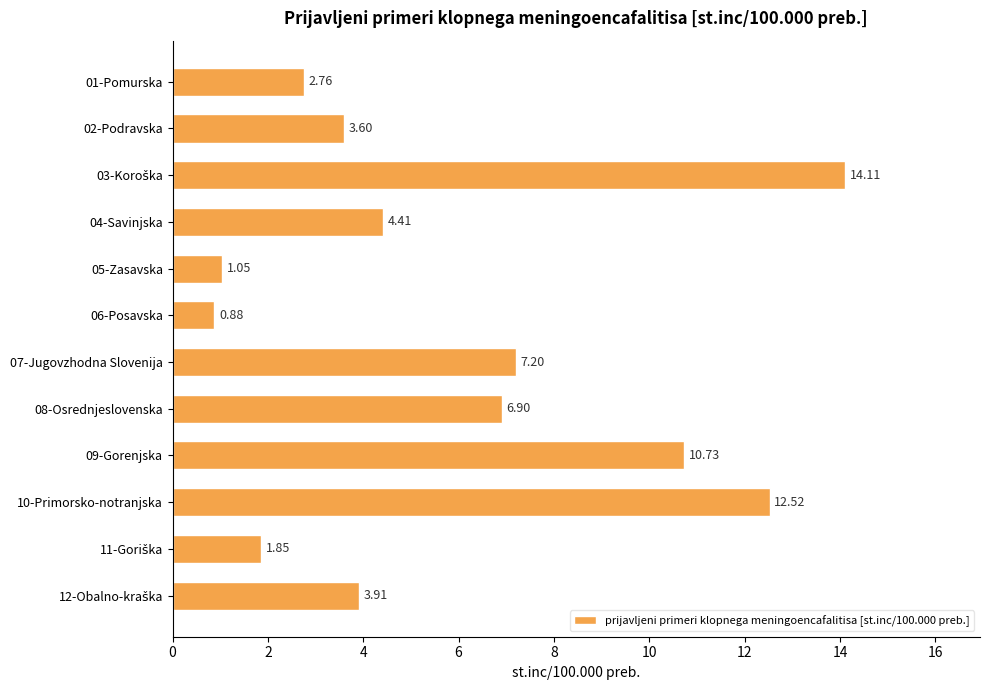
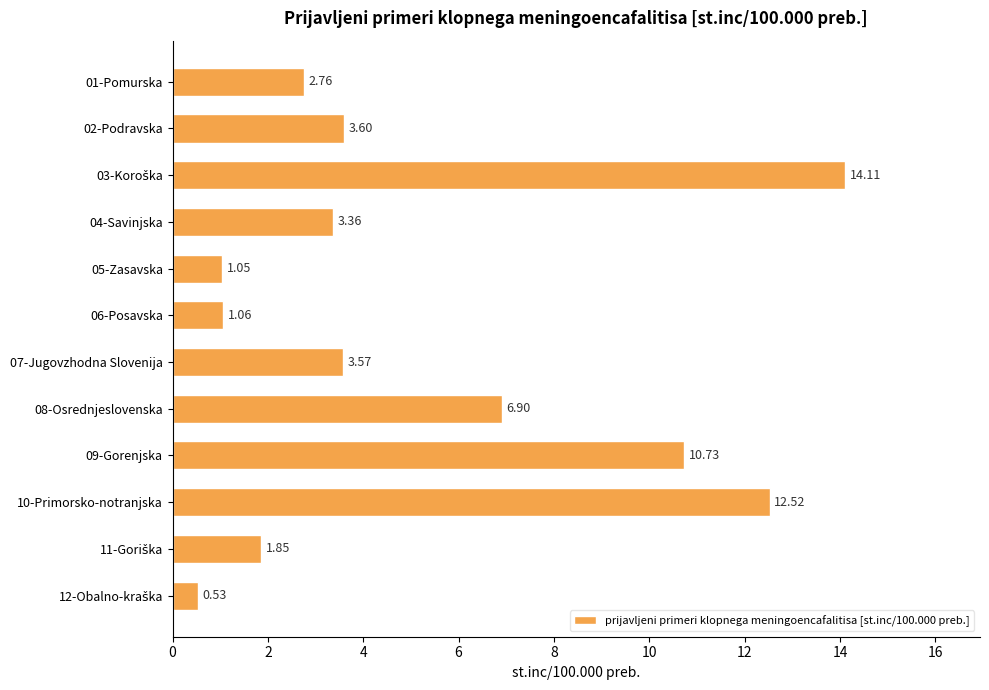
04-Savinjska: 4.41 -> 3.36
06-Posavska: 0.88 -> 1.06
07-Jugovzhodna Slovenija: 7.20 -> 3.57
12-Obalno-kraška: 3.91 -> 0.53
